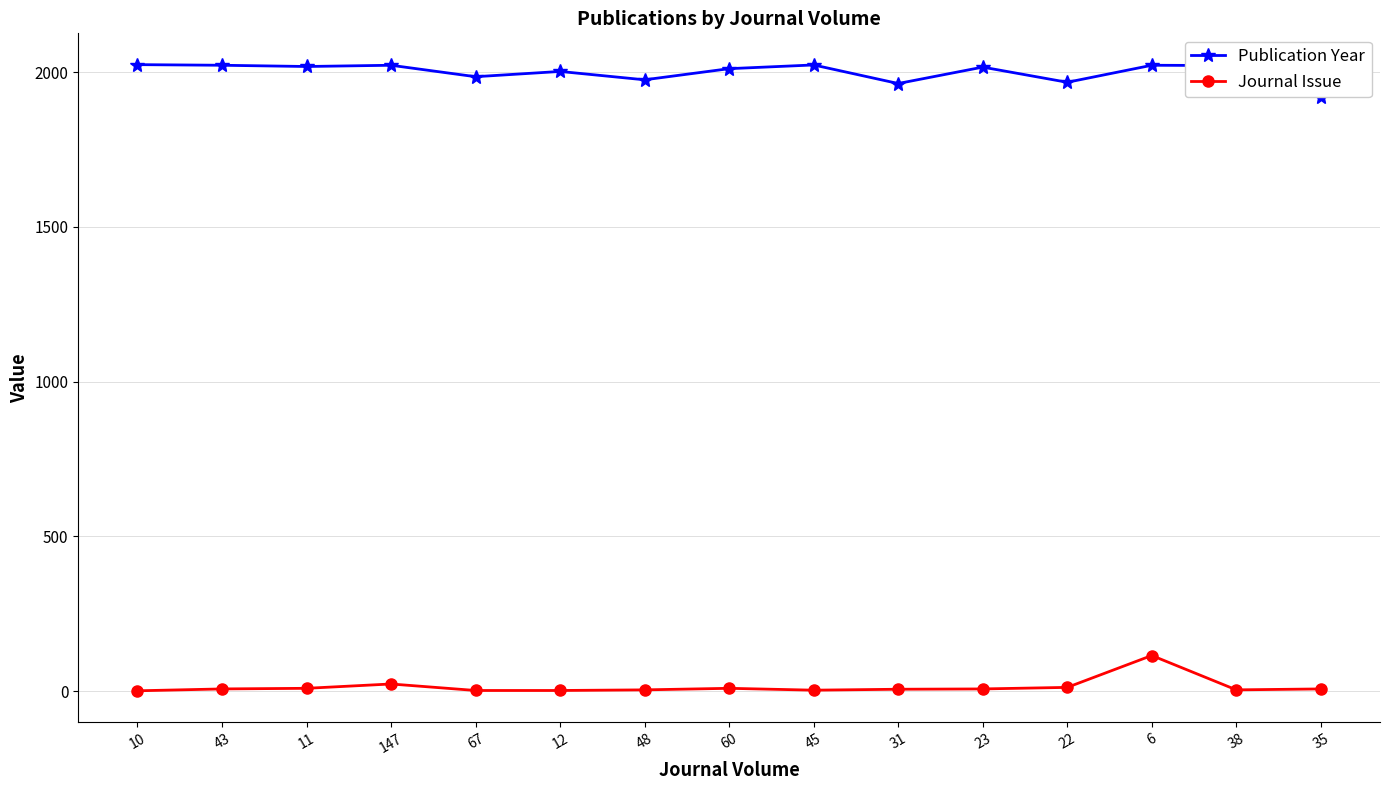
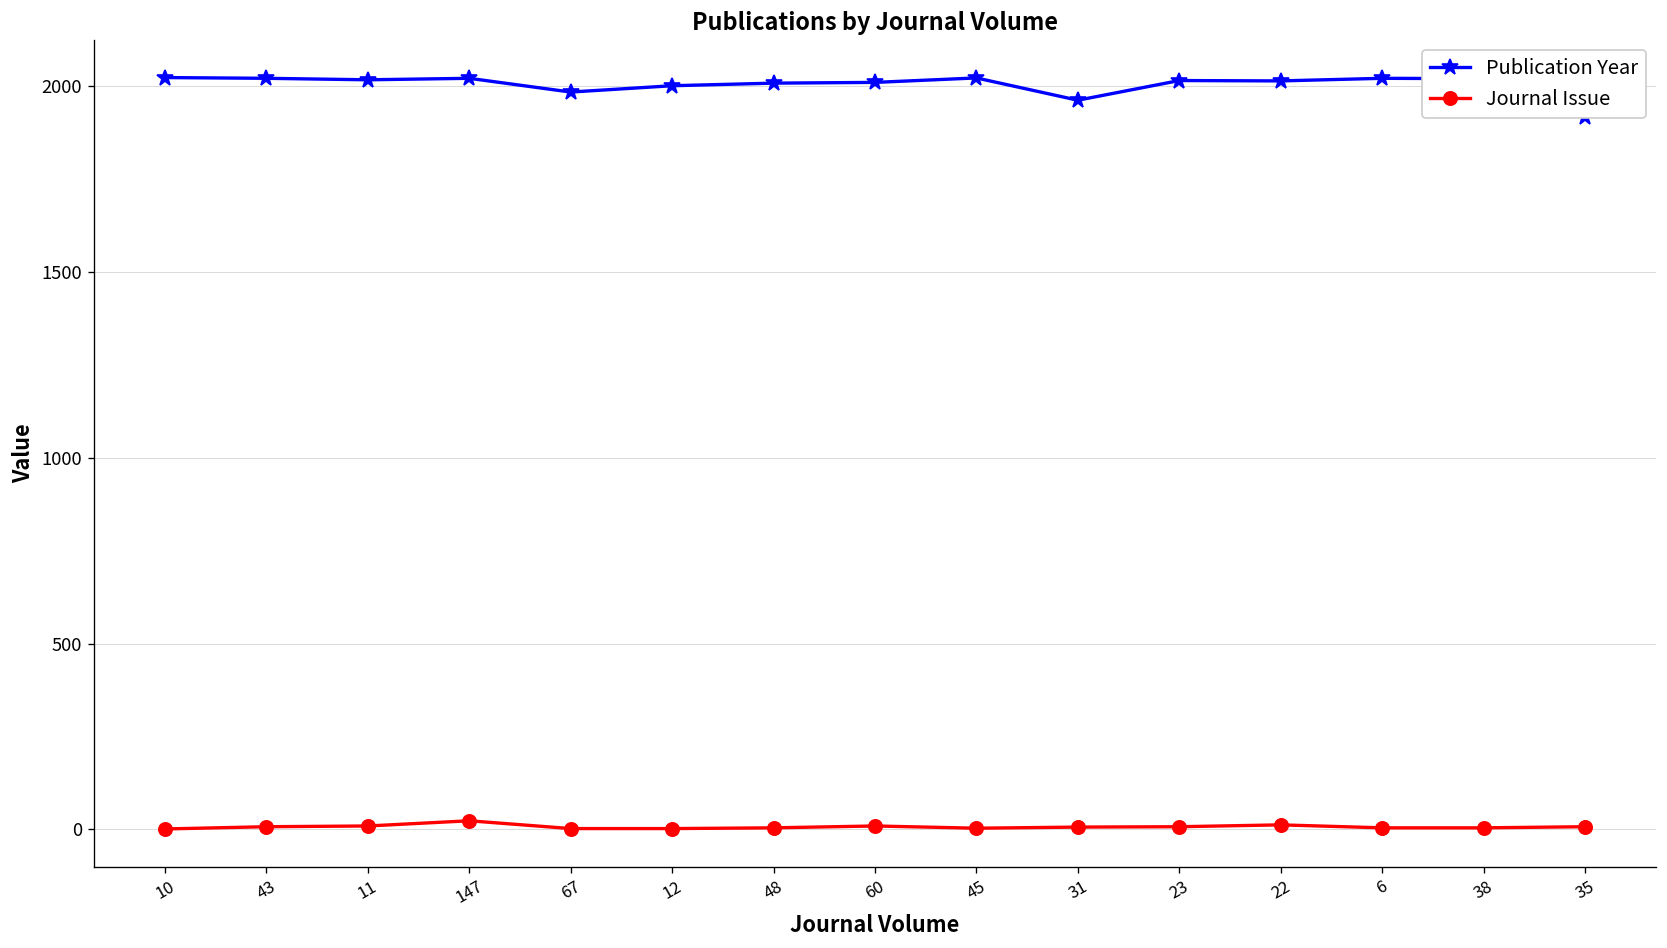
Publication Year, 48: 1980 -> 2010
Publication Year, 22: 1970 -> 2020
Journal Issue, 6: 120 -> 0
